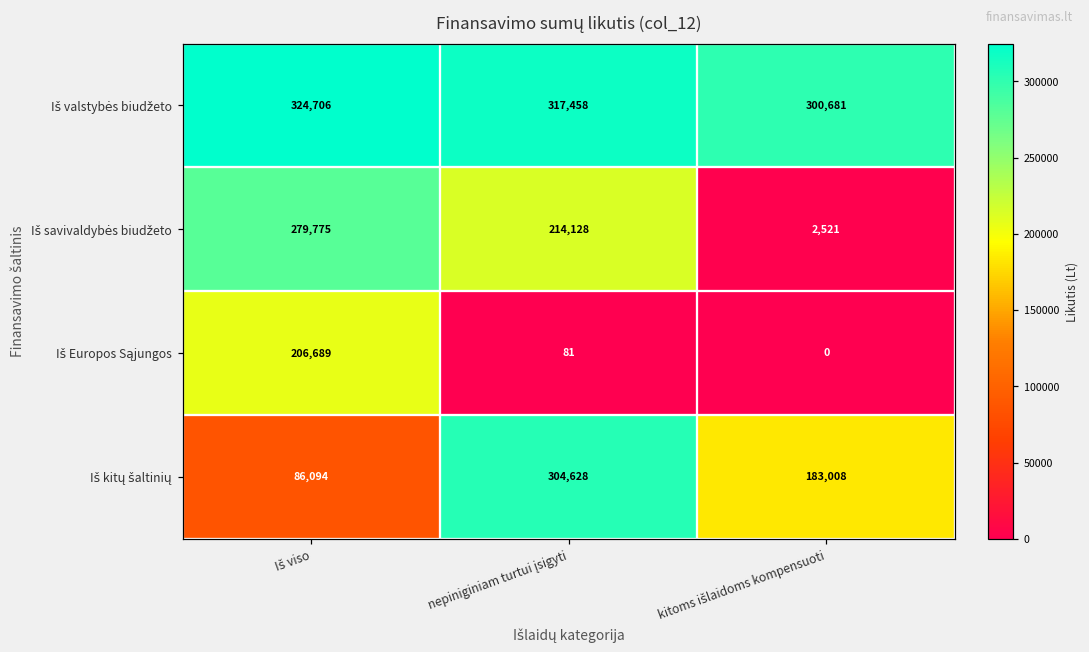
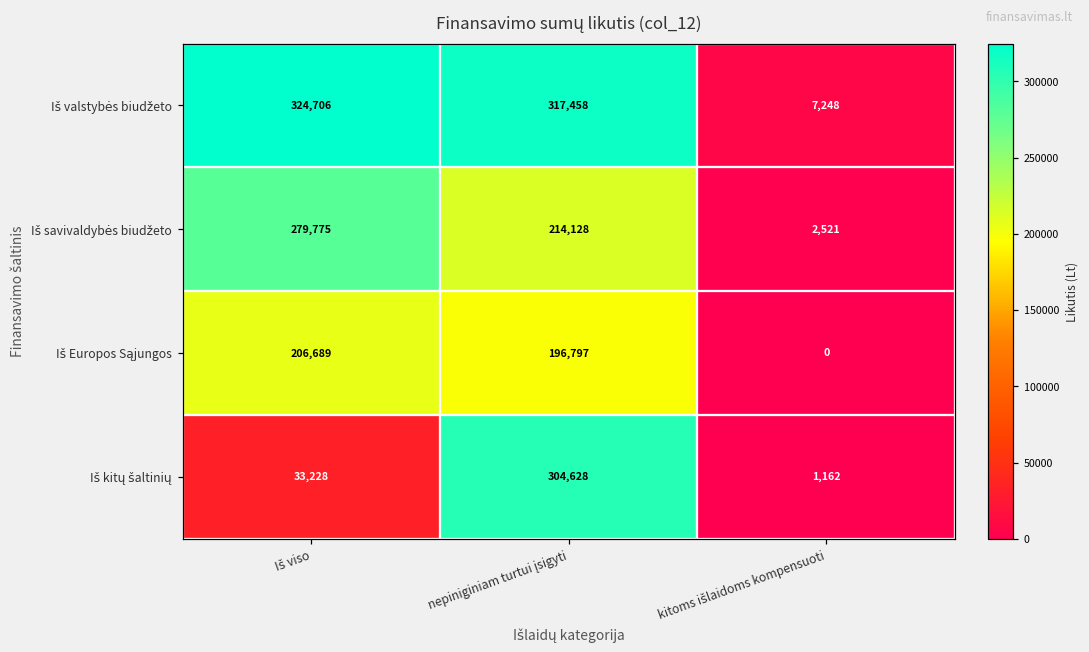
Iš valstybės biudžeto, kitoms išlaidoms kompensuoti: 300,681 -> 7,248
Iš Europos Sąjungos, nepiniginiam turtui įsigyti: 81 -> 196,797
Iš kitų šaltinių, Iš viso: 86,094 -> 33,228
Iš kitų šaltinių, kitoms išlaidoms kompensuoti: 183,008 -> 1,162
